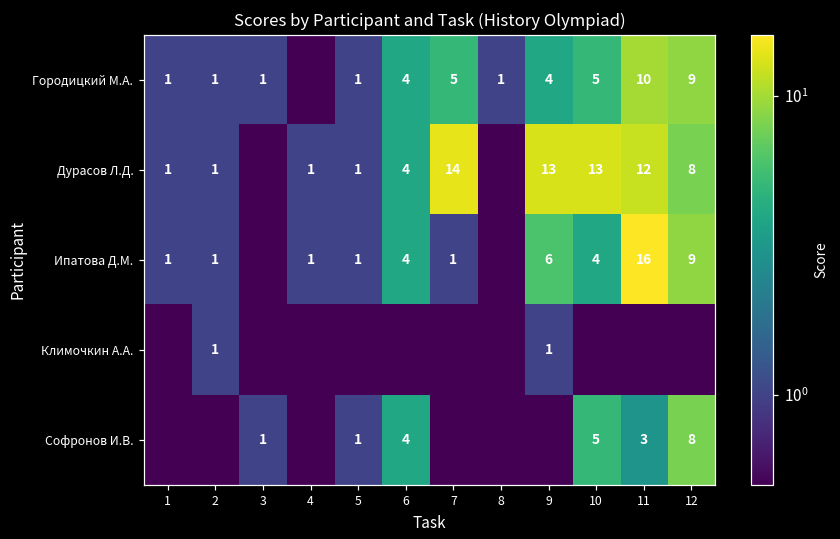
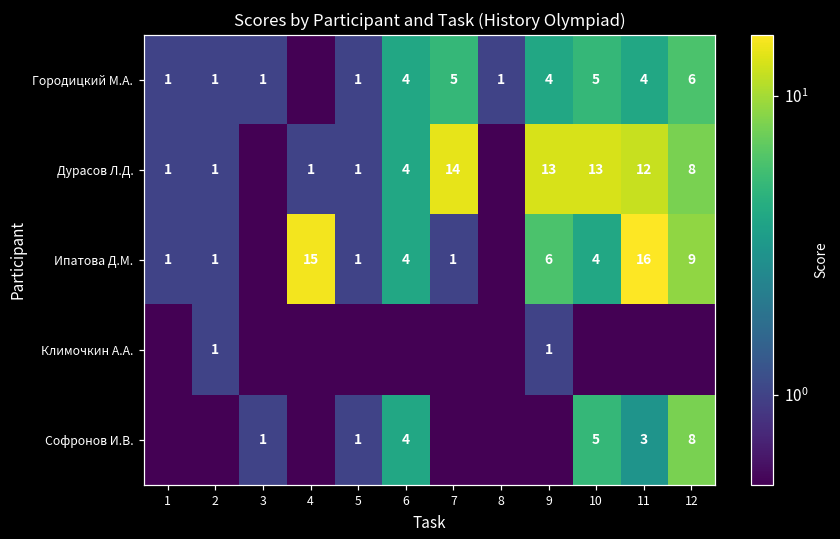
Городицкий М.А., 11: 10 -> 4
Городицкий М.А., 12: 9 -> 6
Ипатова Д.М., 4: 1 -> 15
